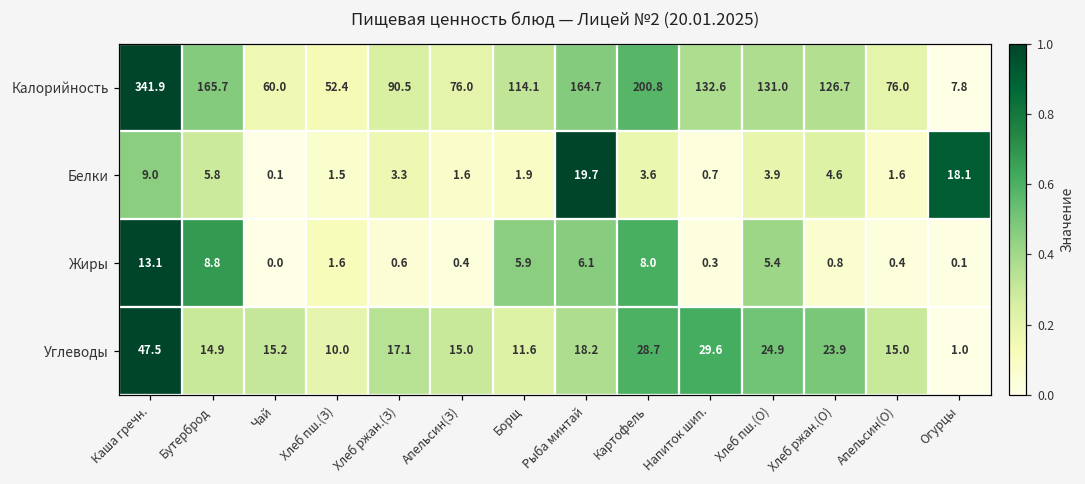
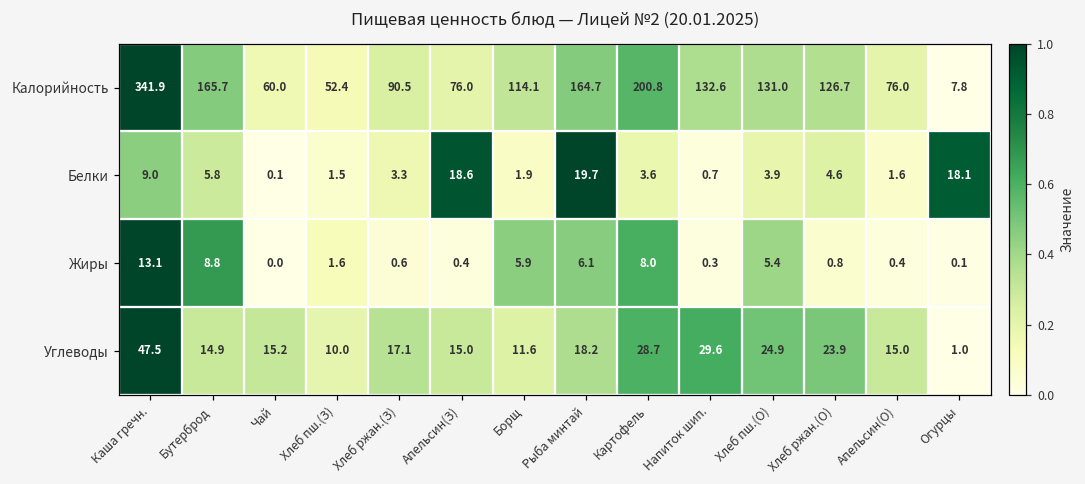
Белки, Апельсин(З): 1.6 -> 18.6
